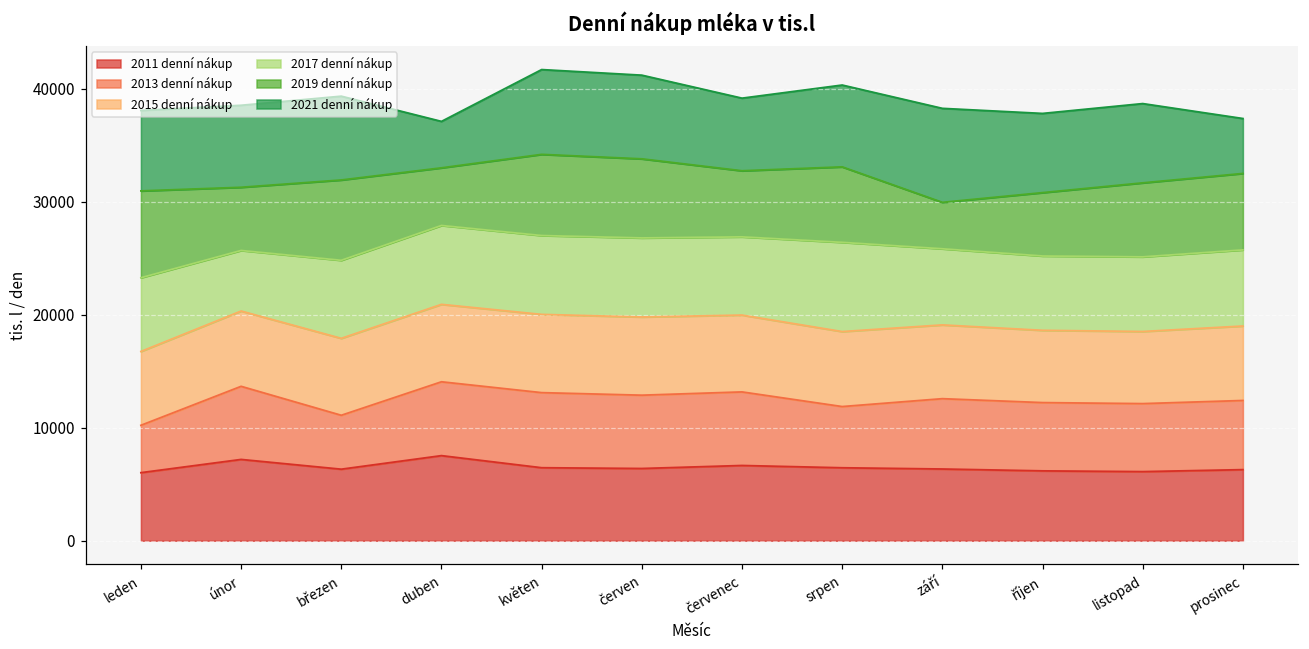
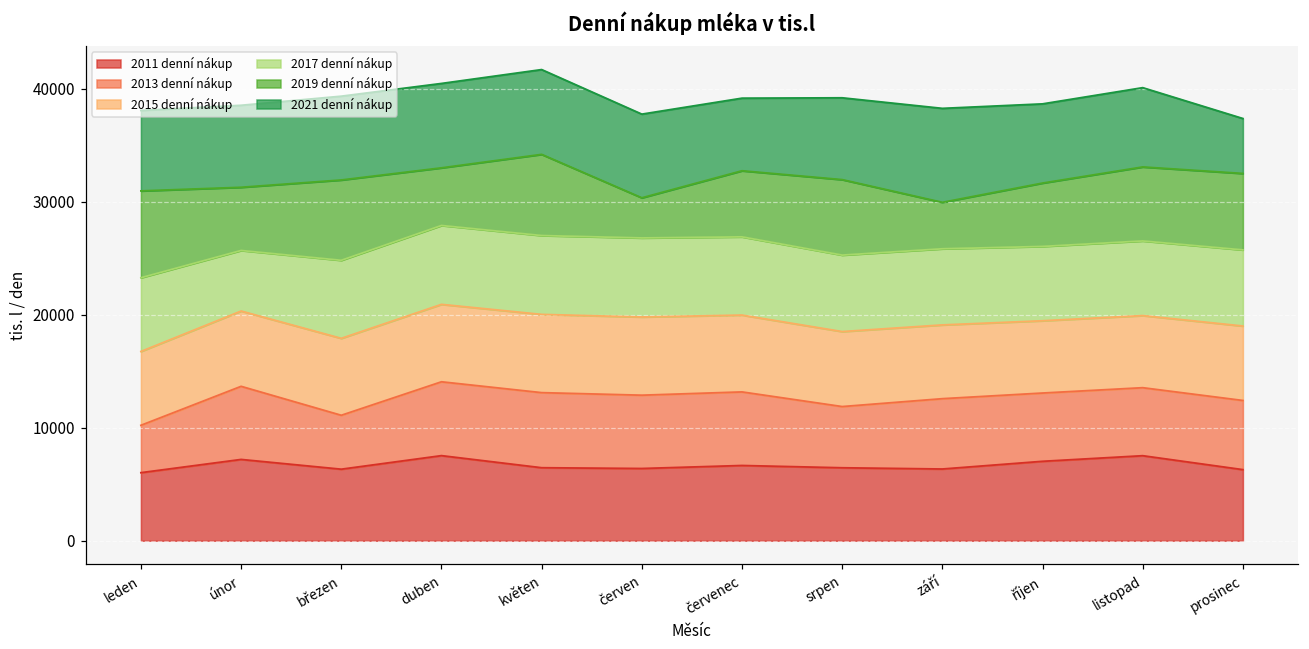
2021 denní nákup, duben: 4100 -> 7500
2019 denní nákup, červen: 7000 -> 3600
2017 denní nákup, srpen: 7900 -> 6800
2011 denní nákup, říjen: 6200 -> 7000
2011 denní nákup, listopad: 6100 -> 7500
